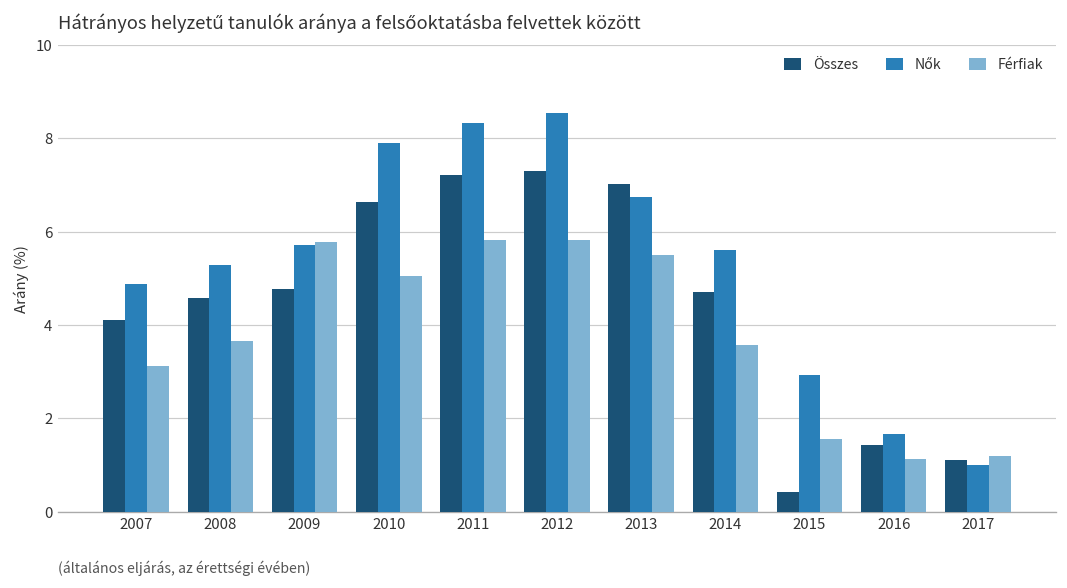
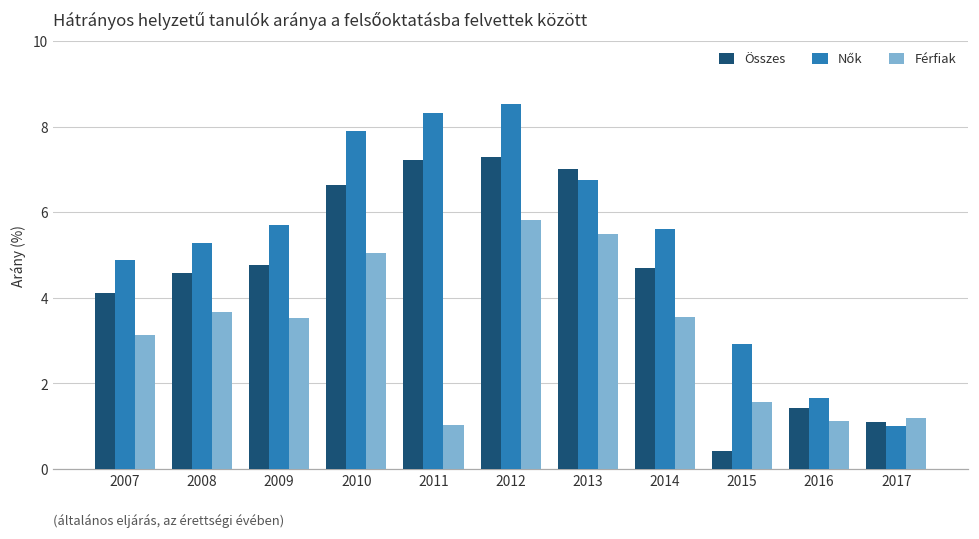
Férfiak, 2009: 5.8 -> 3.5
Férfiak, 2011: 5.8 -> 1.0
